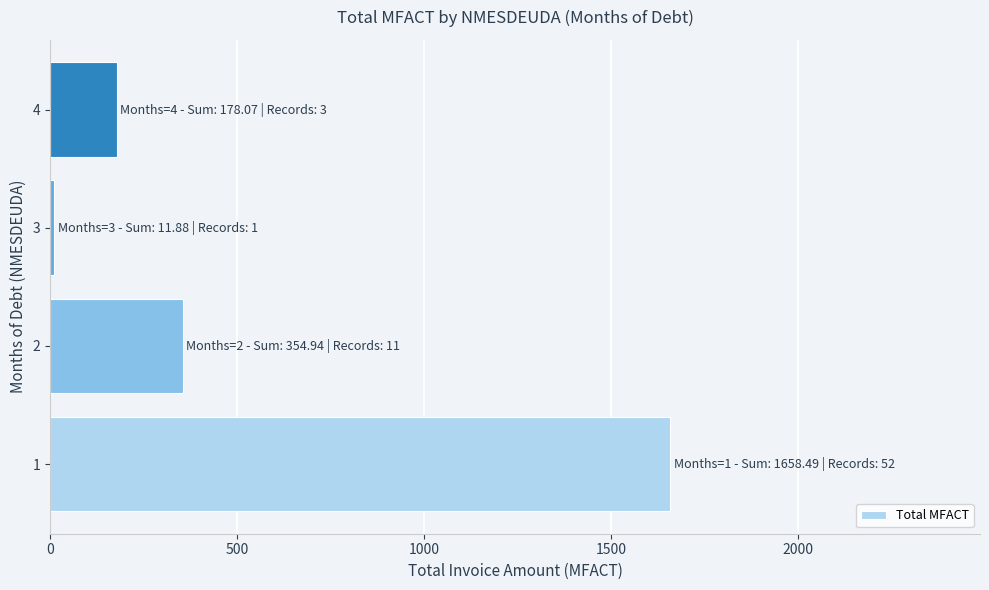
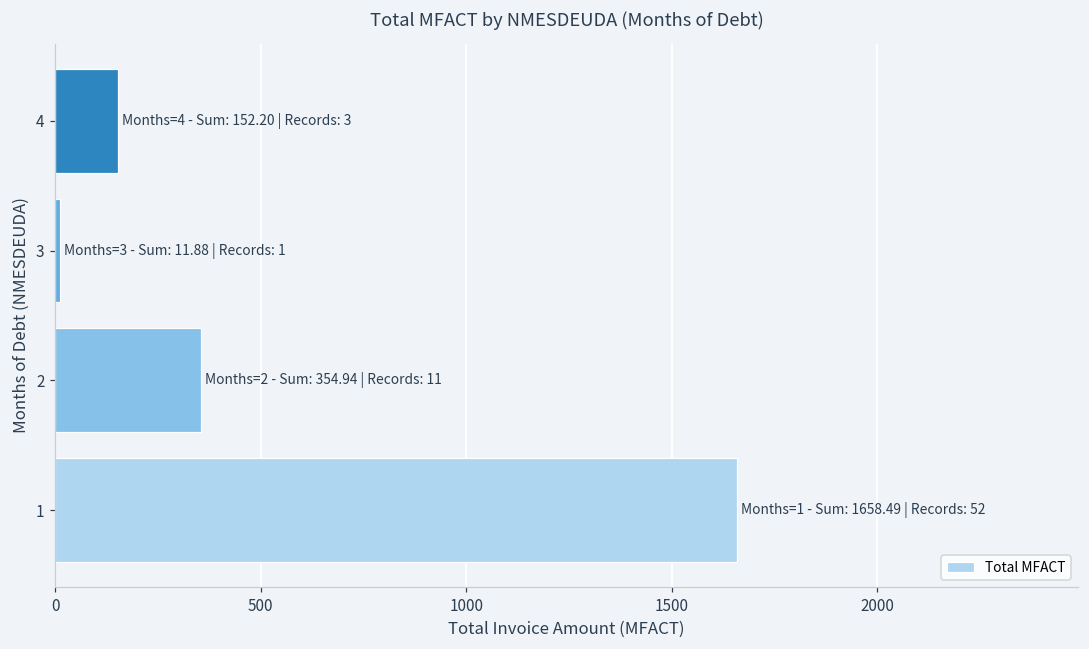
4: 178.07 -> 152.20
